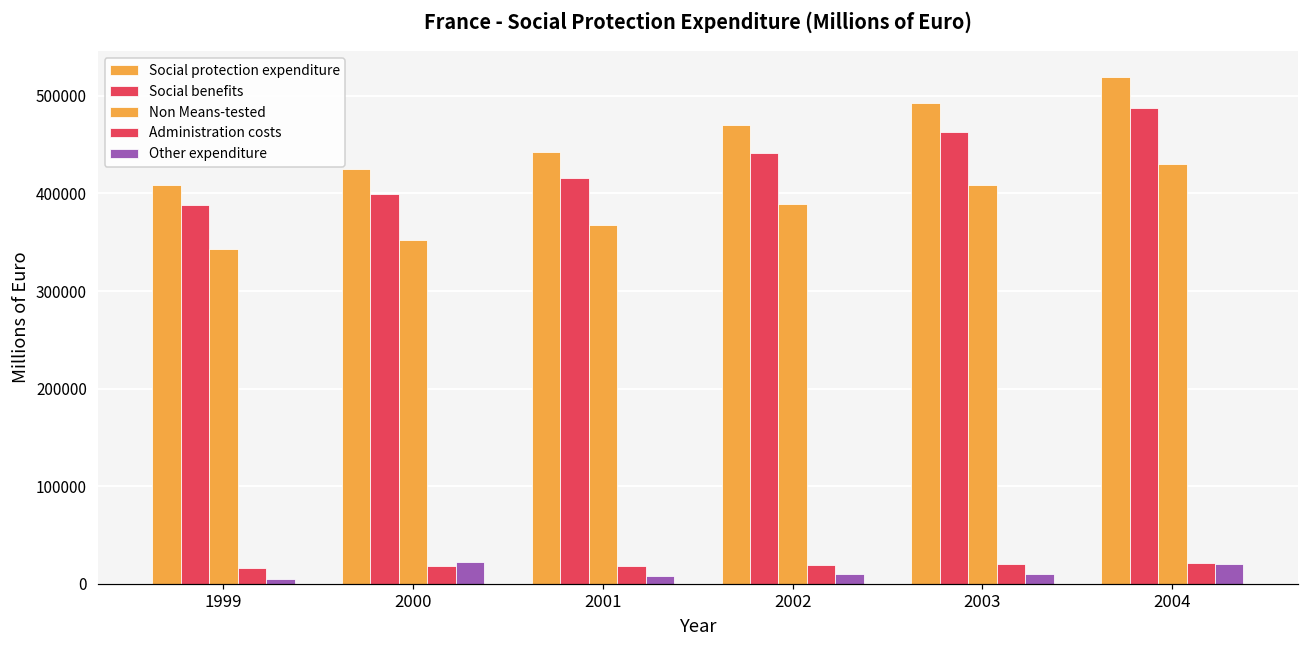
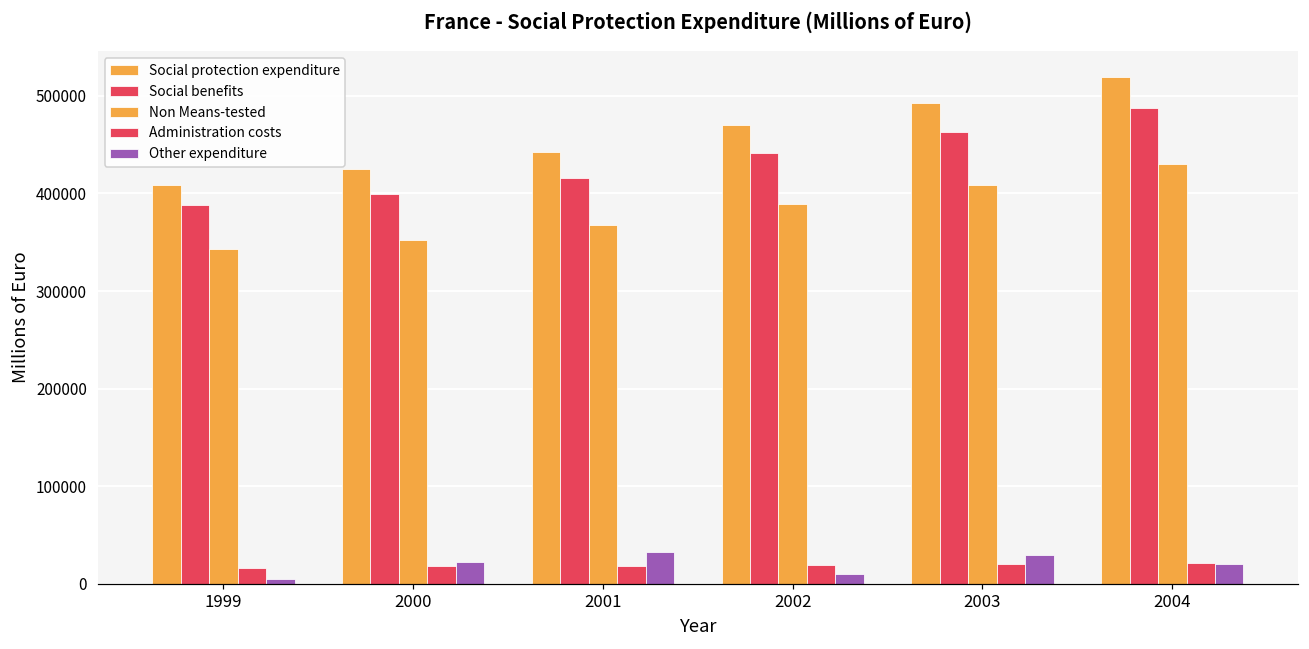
Other expenditure, 2001: 10000 -> 30000
Other expenditure, 2003: 10000 -> 30000
